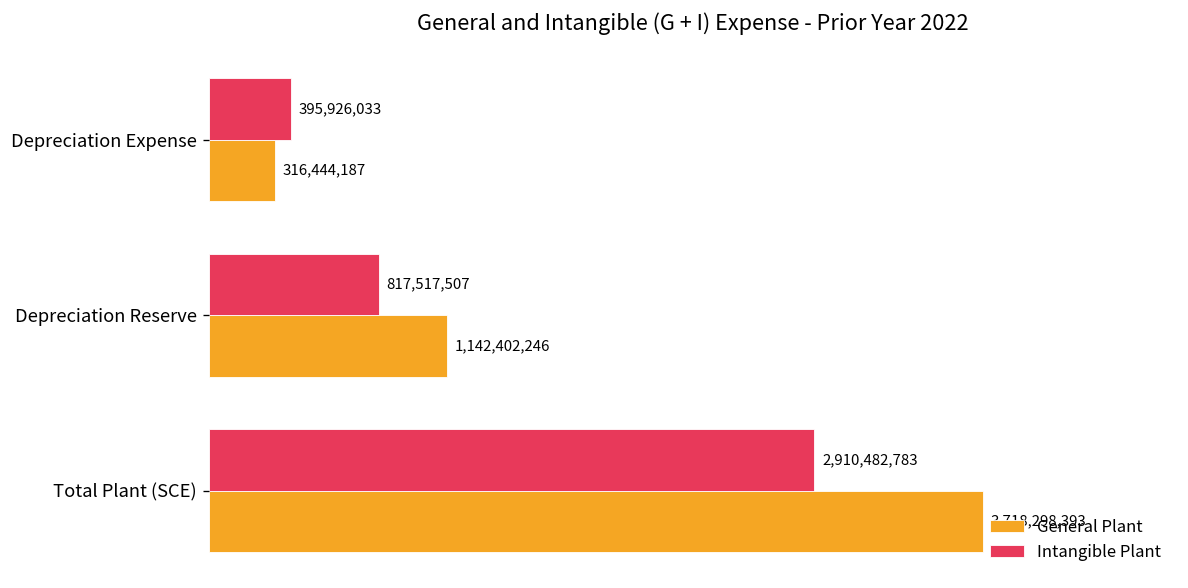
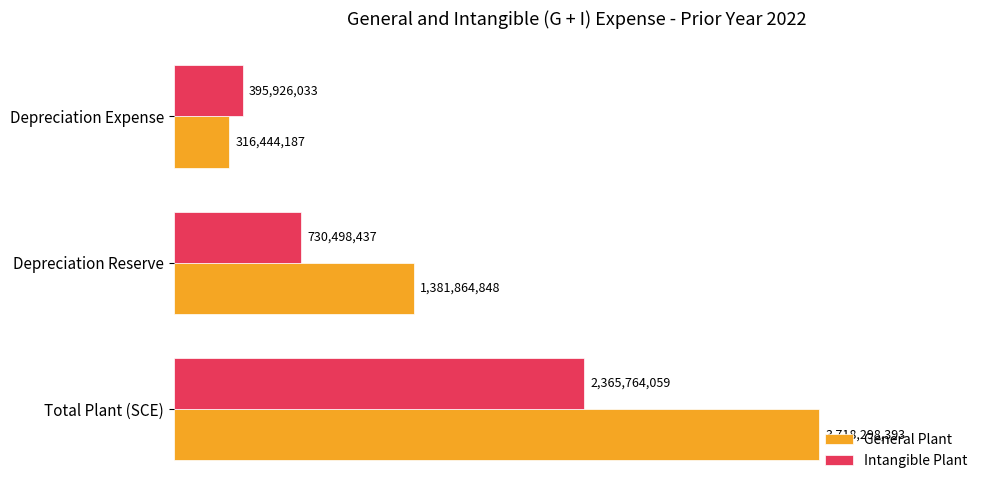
Intangible Plant, Depreciation Reserve: 817,517,507 -> 730,498,437
General Plant, Depreciation Reserve: 1,142,402,246 -> 1,381,864,848
Intangible Plant, Total Plant (SCE): 2,910,482,783 -> 2,365,764,059
